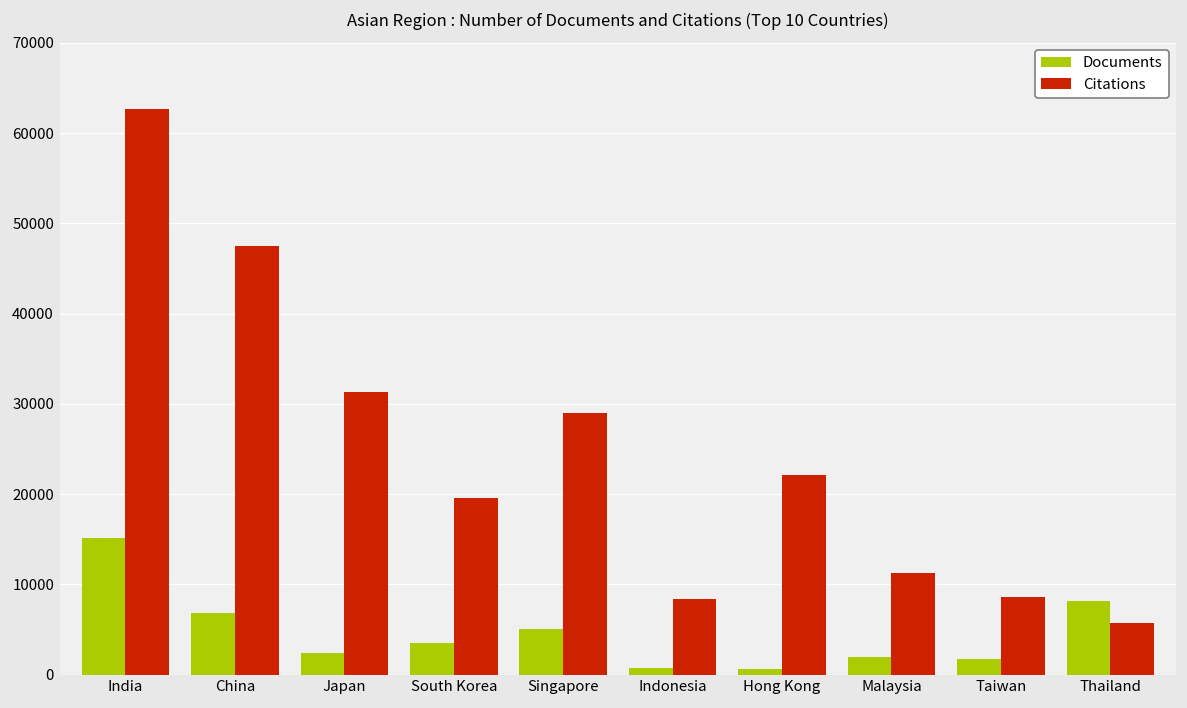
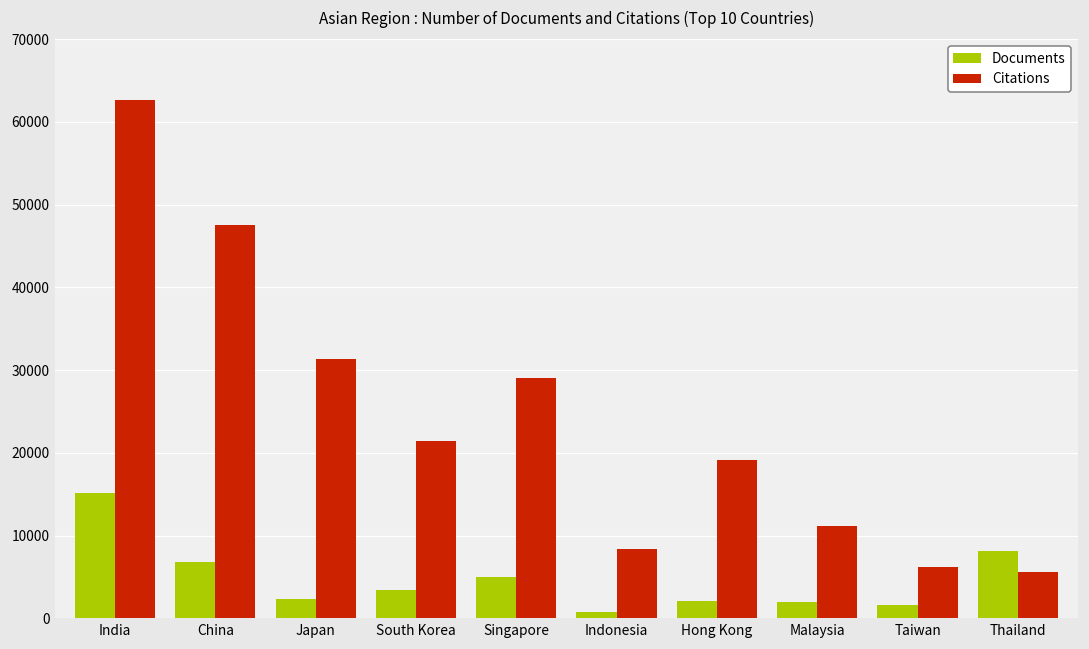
Citations, South Korea: 20000 -> 21000
Documents, Hong Kong: 1000 -> 2000
Citations, Hong Kong: 22000 -> 19000
Citations, Taiwan: 9000 -> 6000
